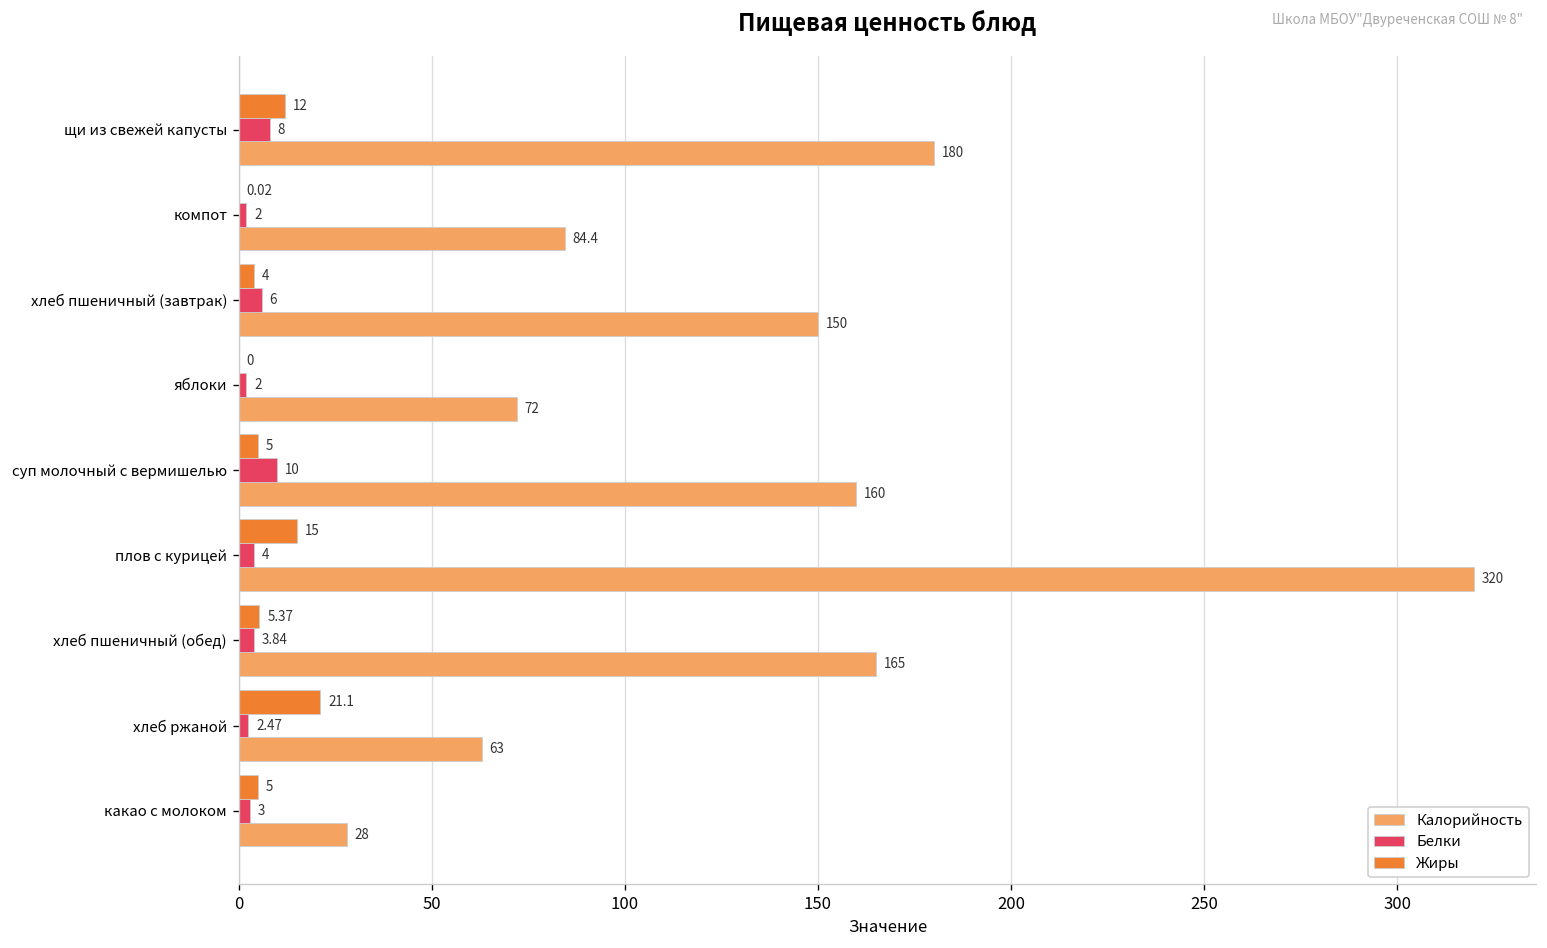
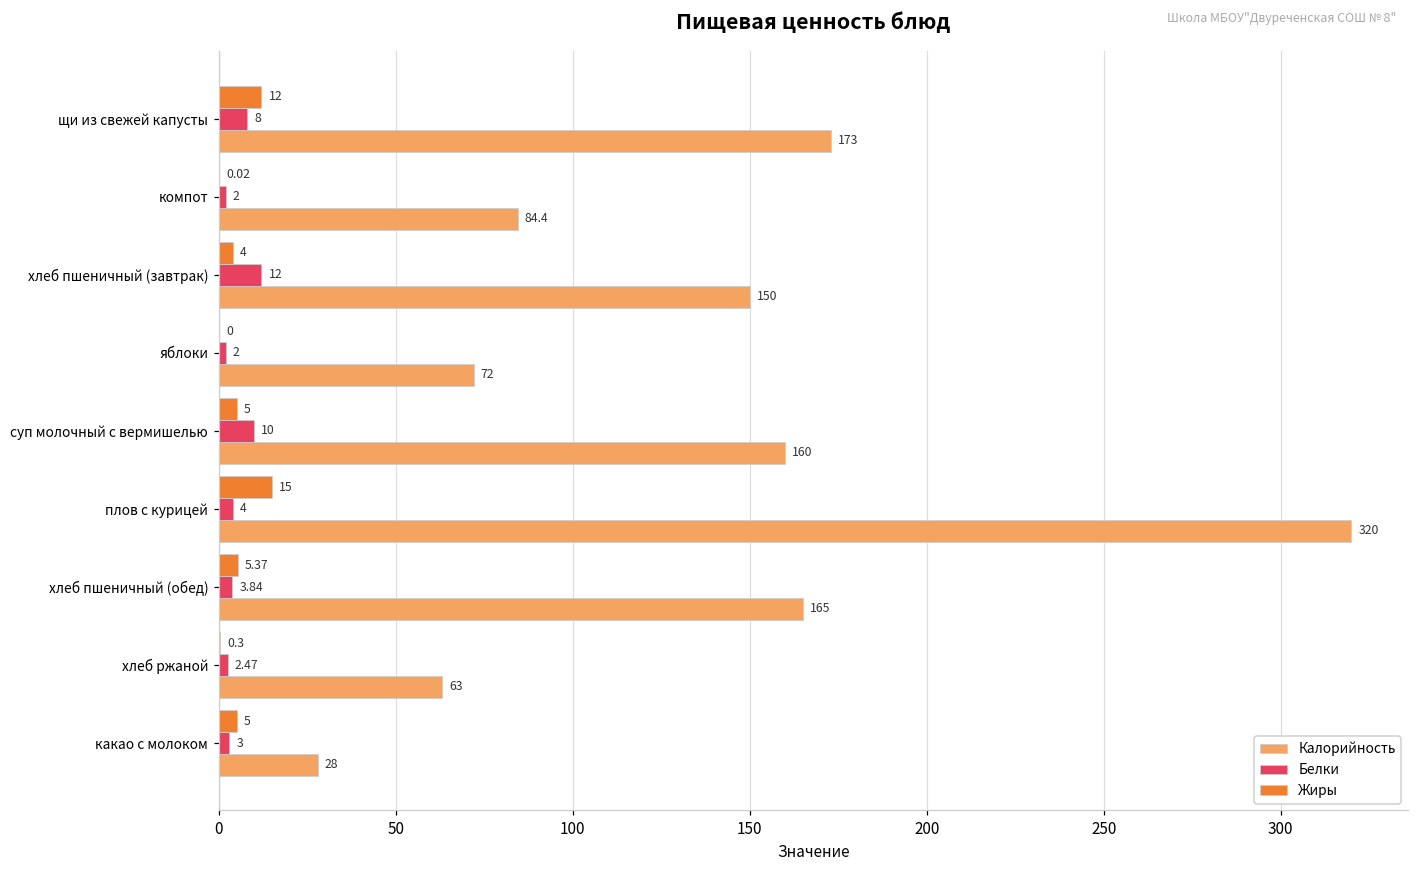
Калорийность, щи из свежей капусты: 180 -> 173
Белки, хлеб пшеничный (завтрак): 6 -> 12
Жиры, хлеб ржаной: 21.1 -> 0.3
